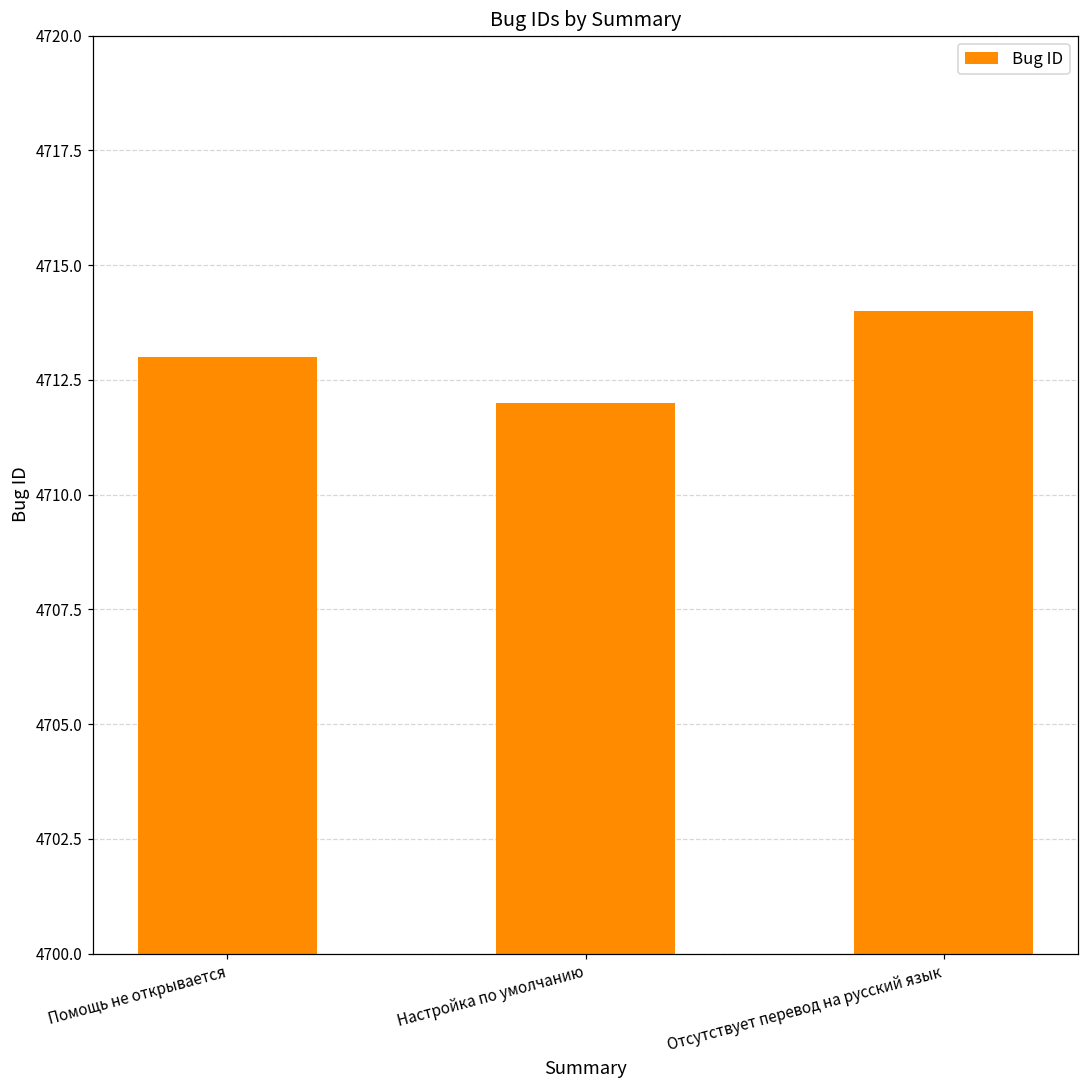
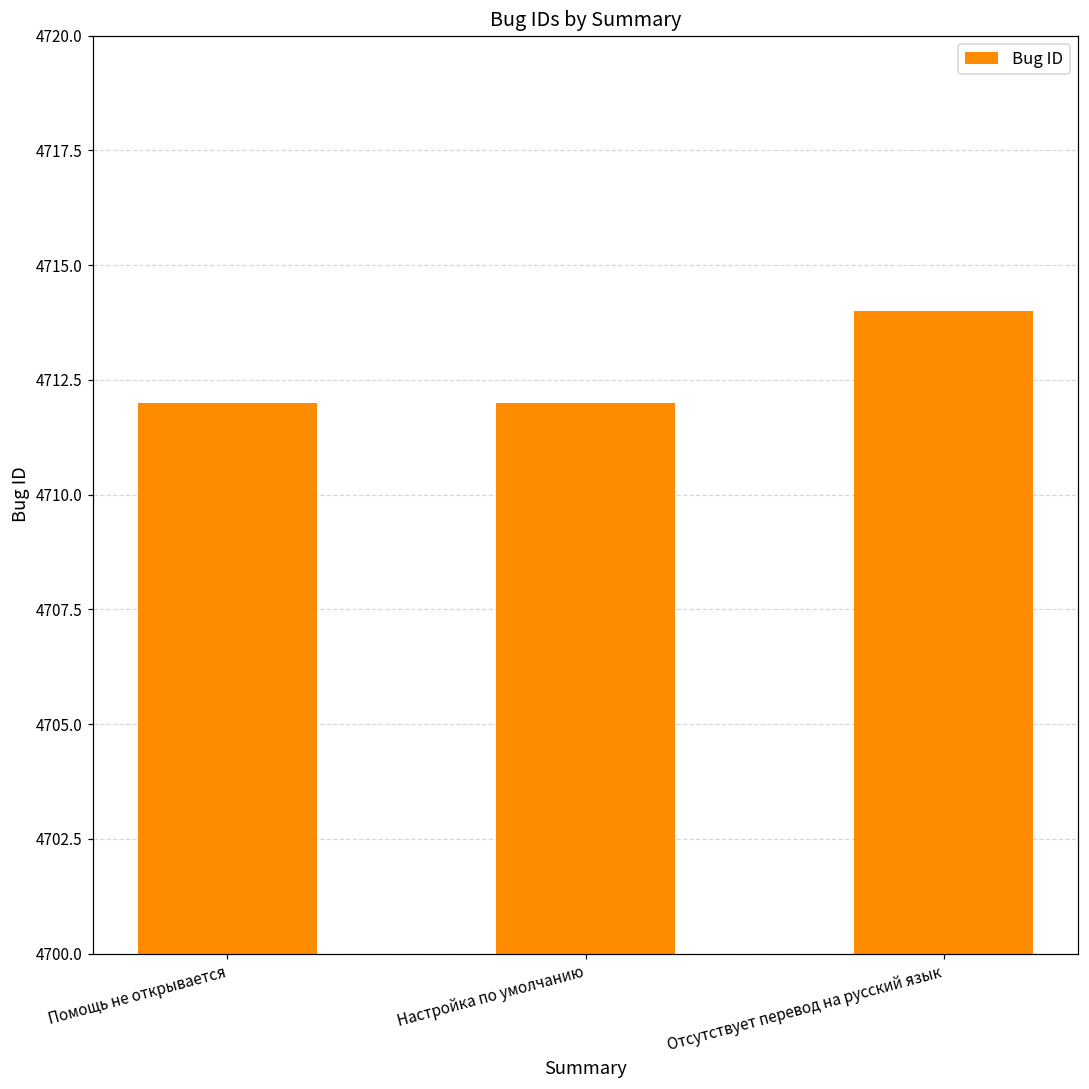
Помощь не открывается: 4713 -> 4712
